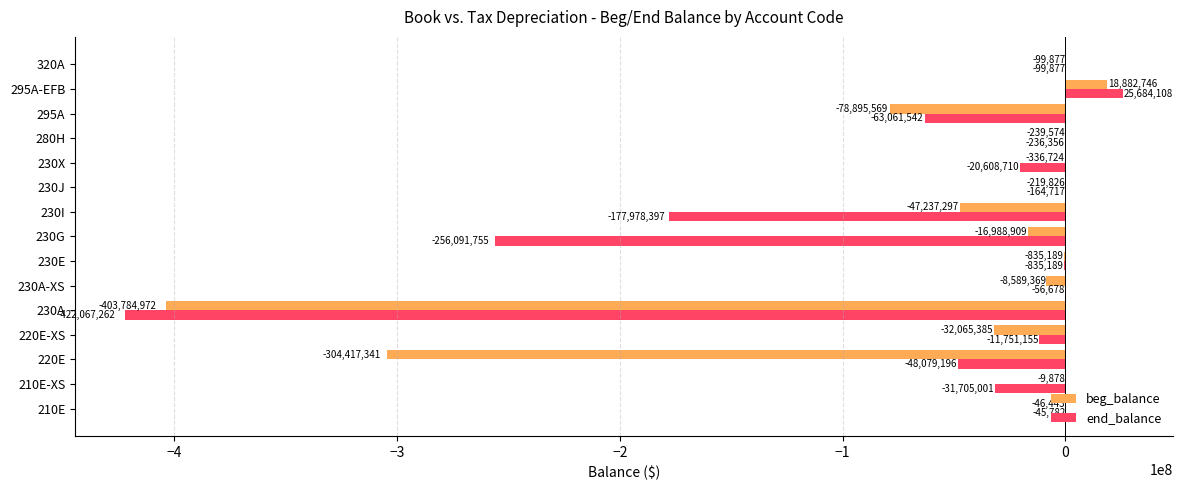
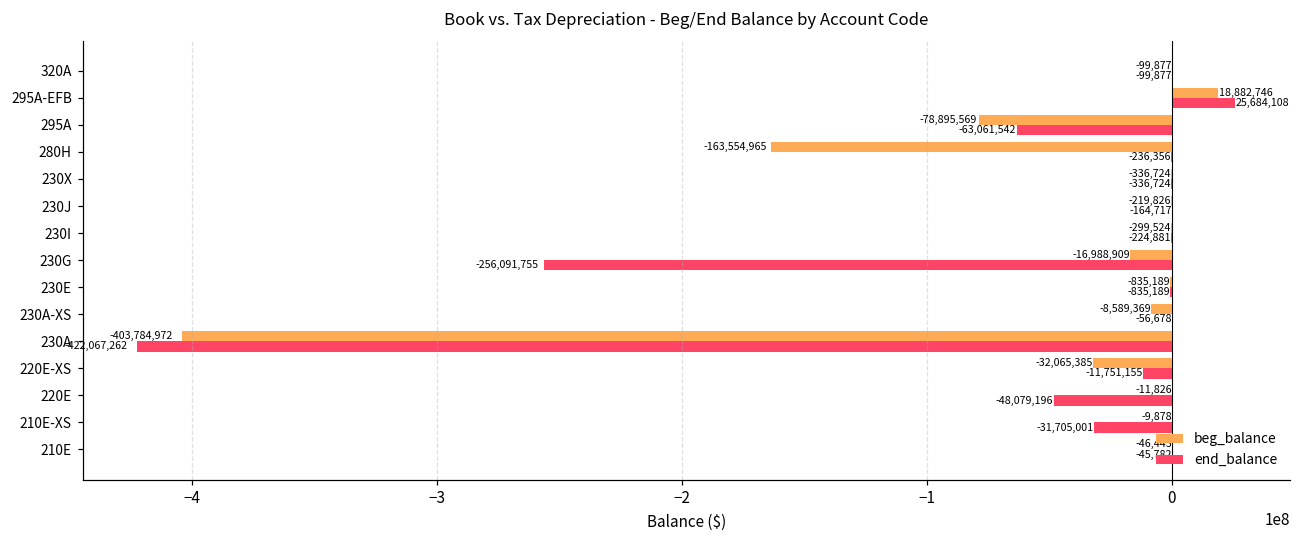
beg_balance, 280H: -239,574 -> -163,554,965
end_balance, 230X: -20,608,710 -> -336,724
beg_balance, 230I: -47,237,297 -> -299,524
end_balance, 230I: -177,978,397 -> -224,881
beg_balance, 220E: -304,417,341 -> -11,826
